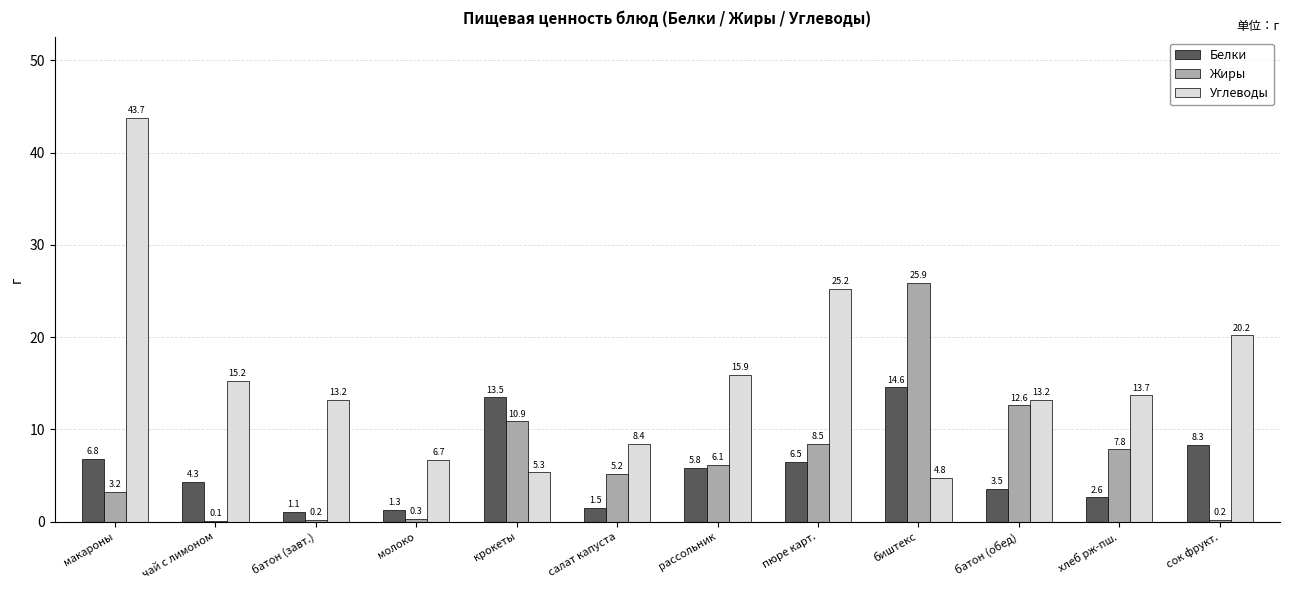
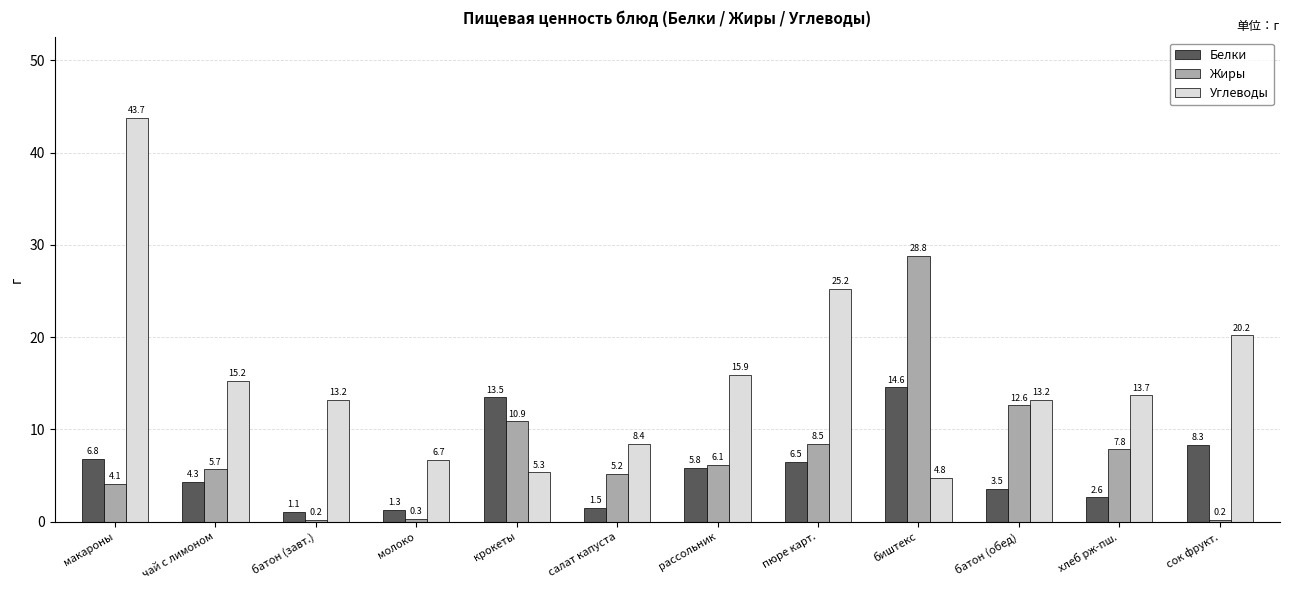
Жиры, макароны: 3.2 -> 4.1
Жиры, чай с лимоном: 0.1 -> 5.7
Жиры, биштекс: 25.9 -> 28.8
